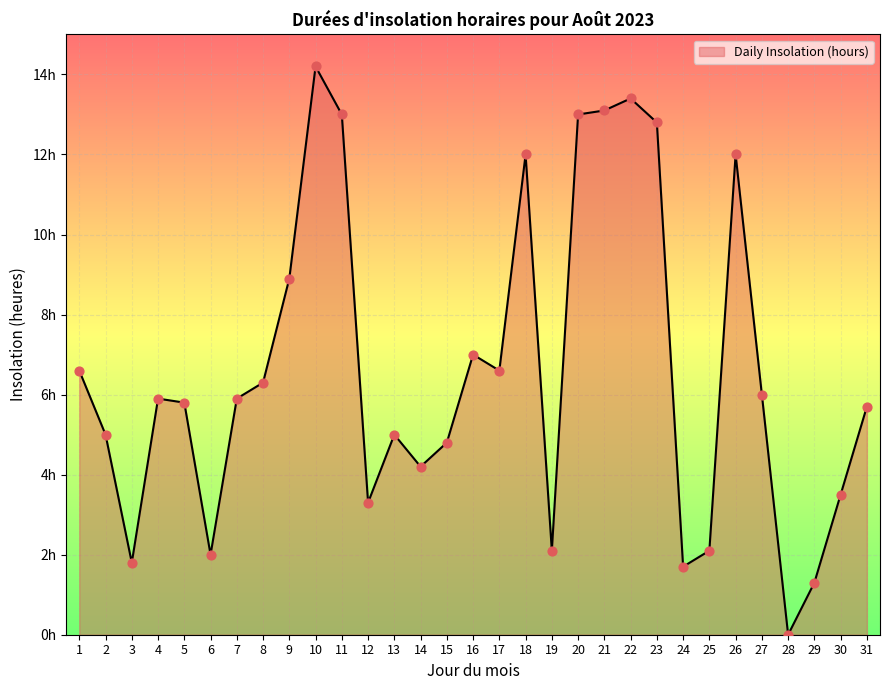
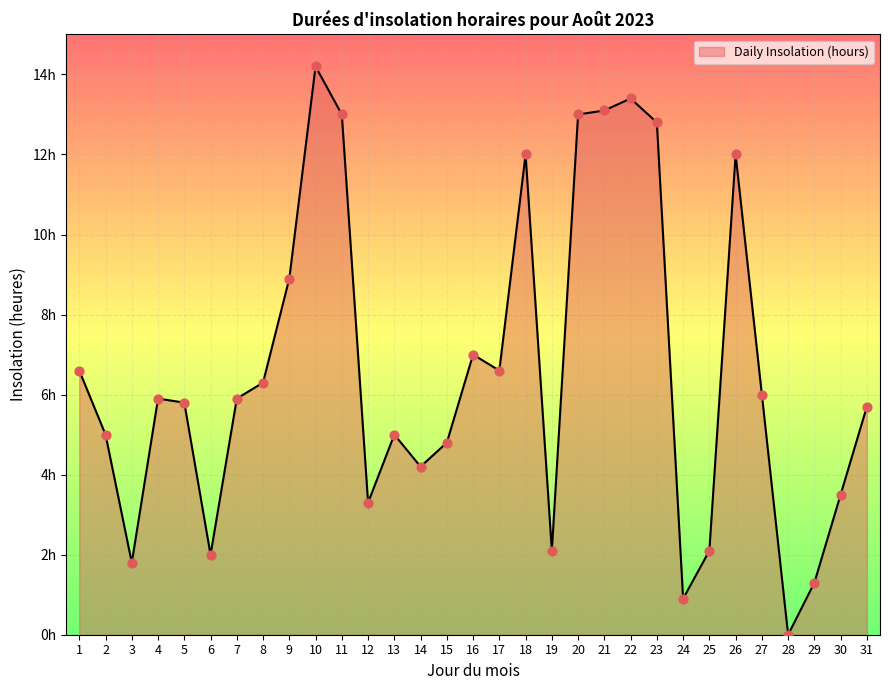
24: 1.7h -> 0.9h
